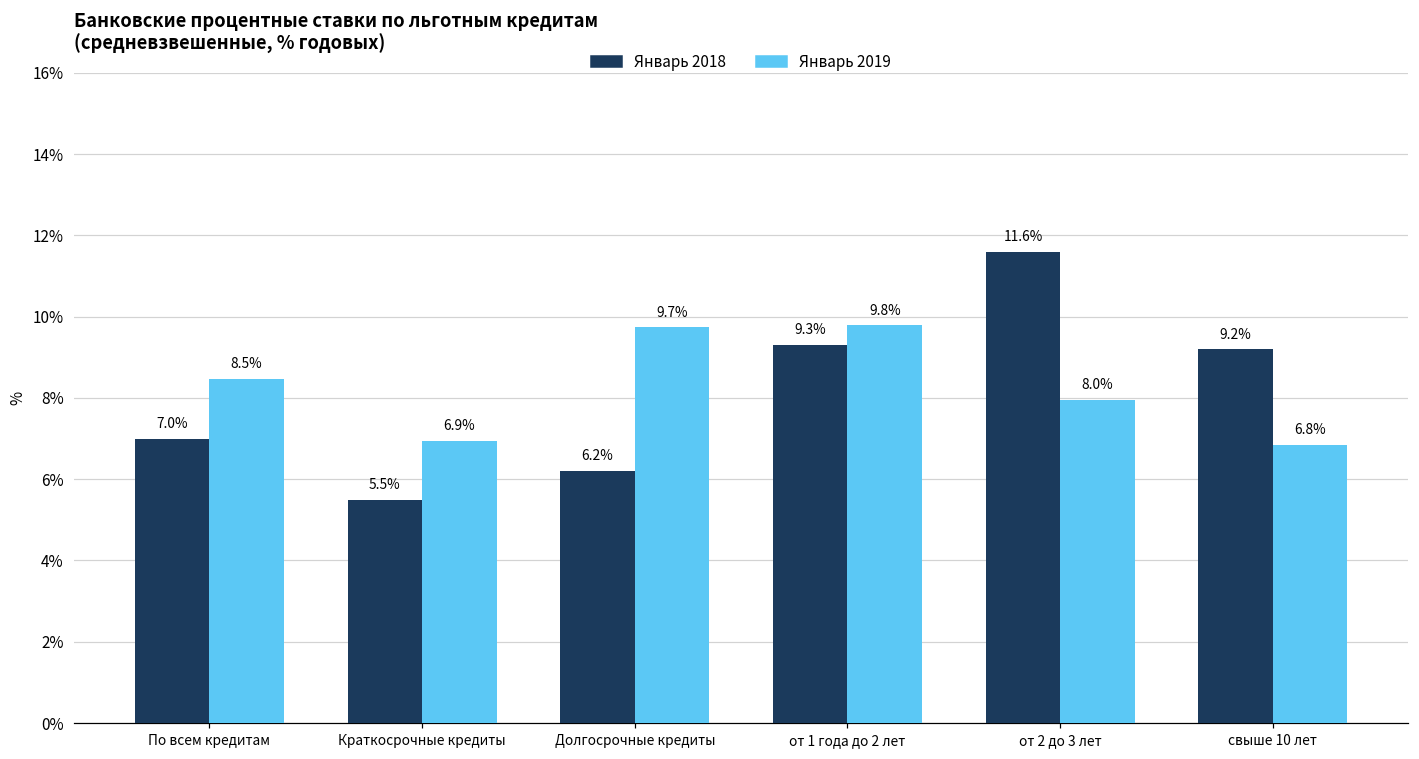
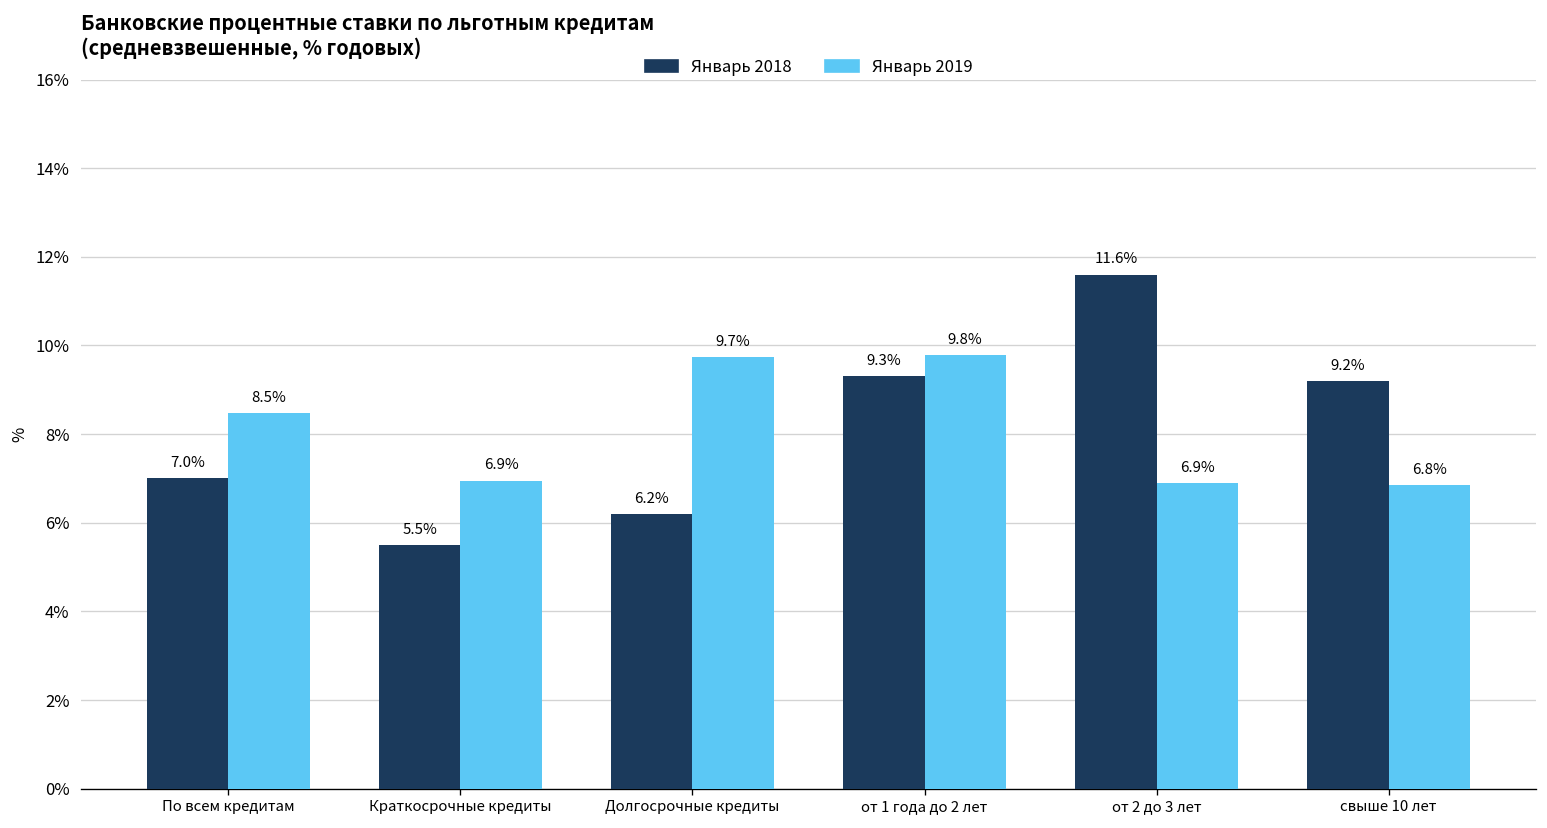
Январь 2019, от 2 до 3 лет: 8.0% -> 6.9%
